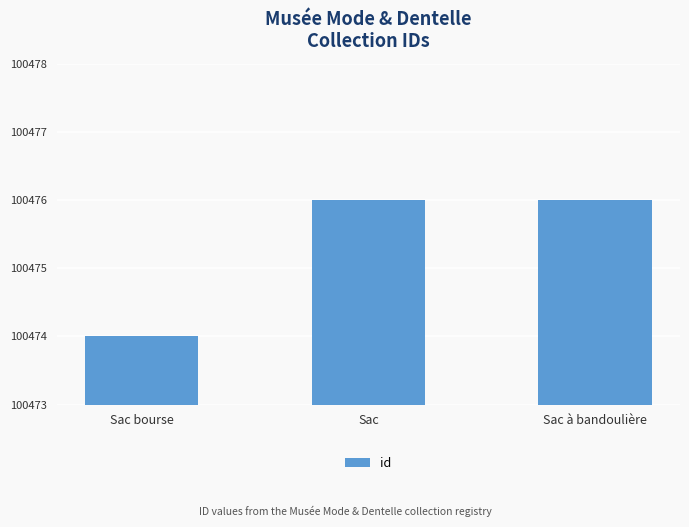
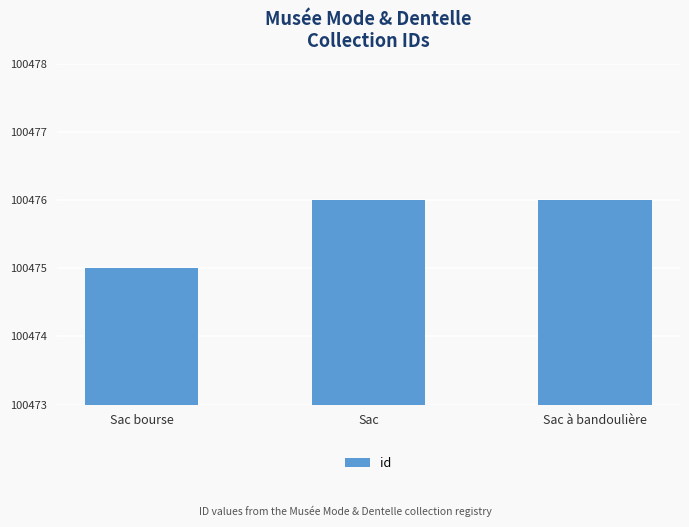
Sac bourse: 100474 -> 100475
